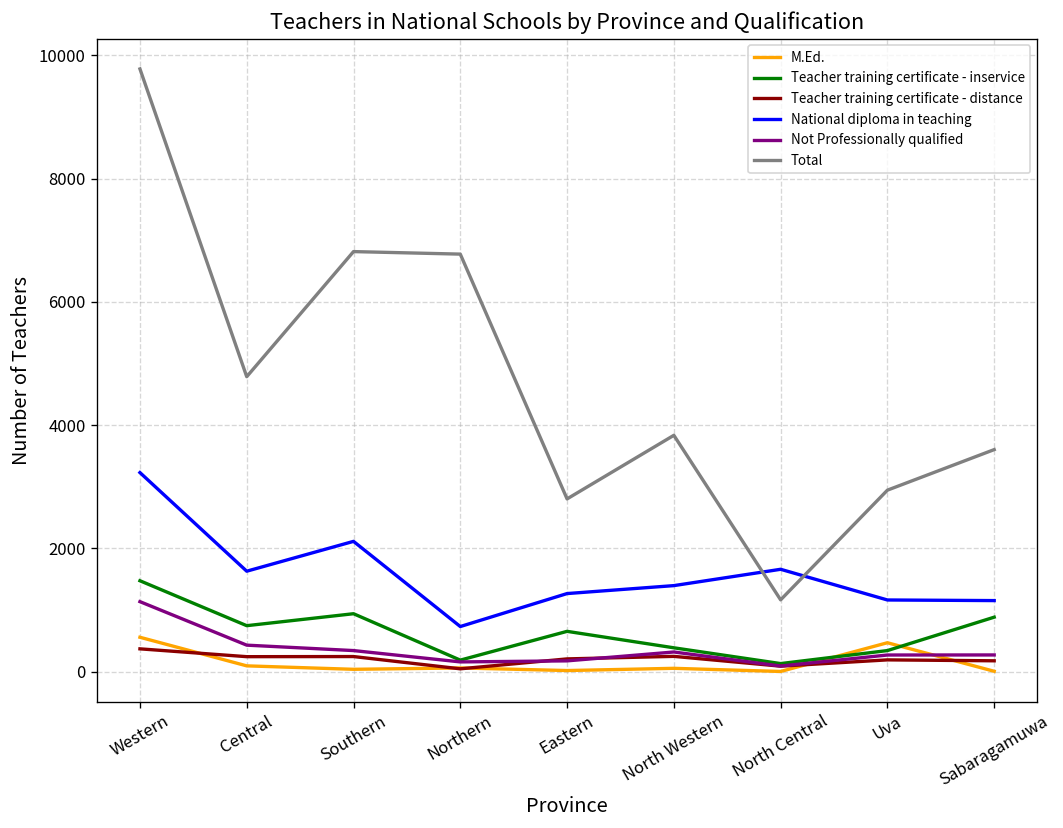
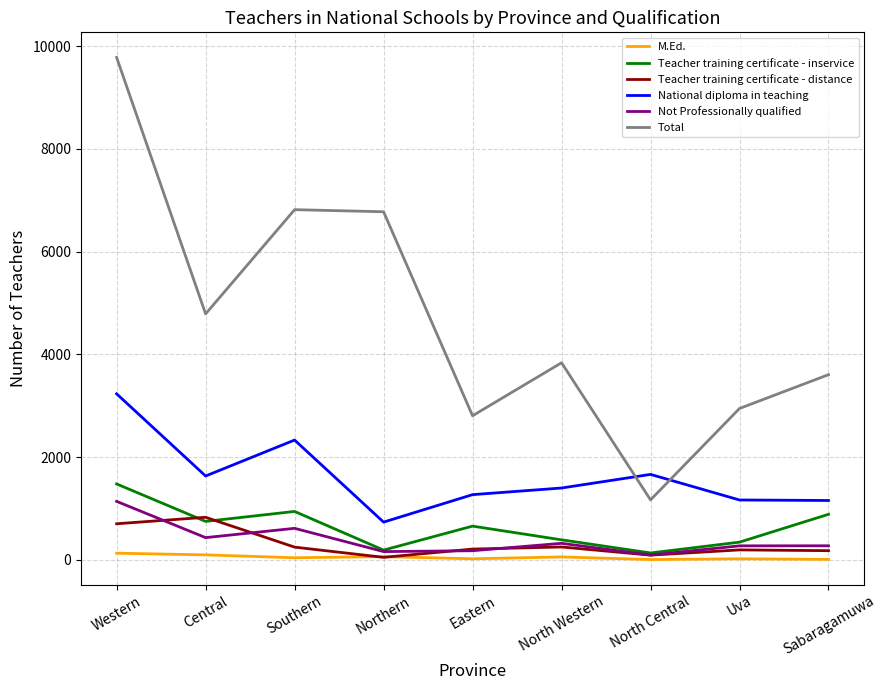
M.Ed., Western: 600 -> 100
Teacher training certificate - distance, Western: 400 -> 700
Teacher training certificate - distance, Central: 200 -> 800
National diploma in teaching, Southern: 2100 -> 2300
Not Professionally qualified, Southern: 300 -> 600
M.Ed., Uva: 500 -> 0
